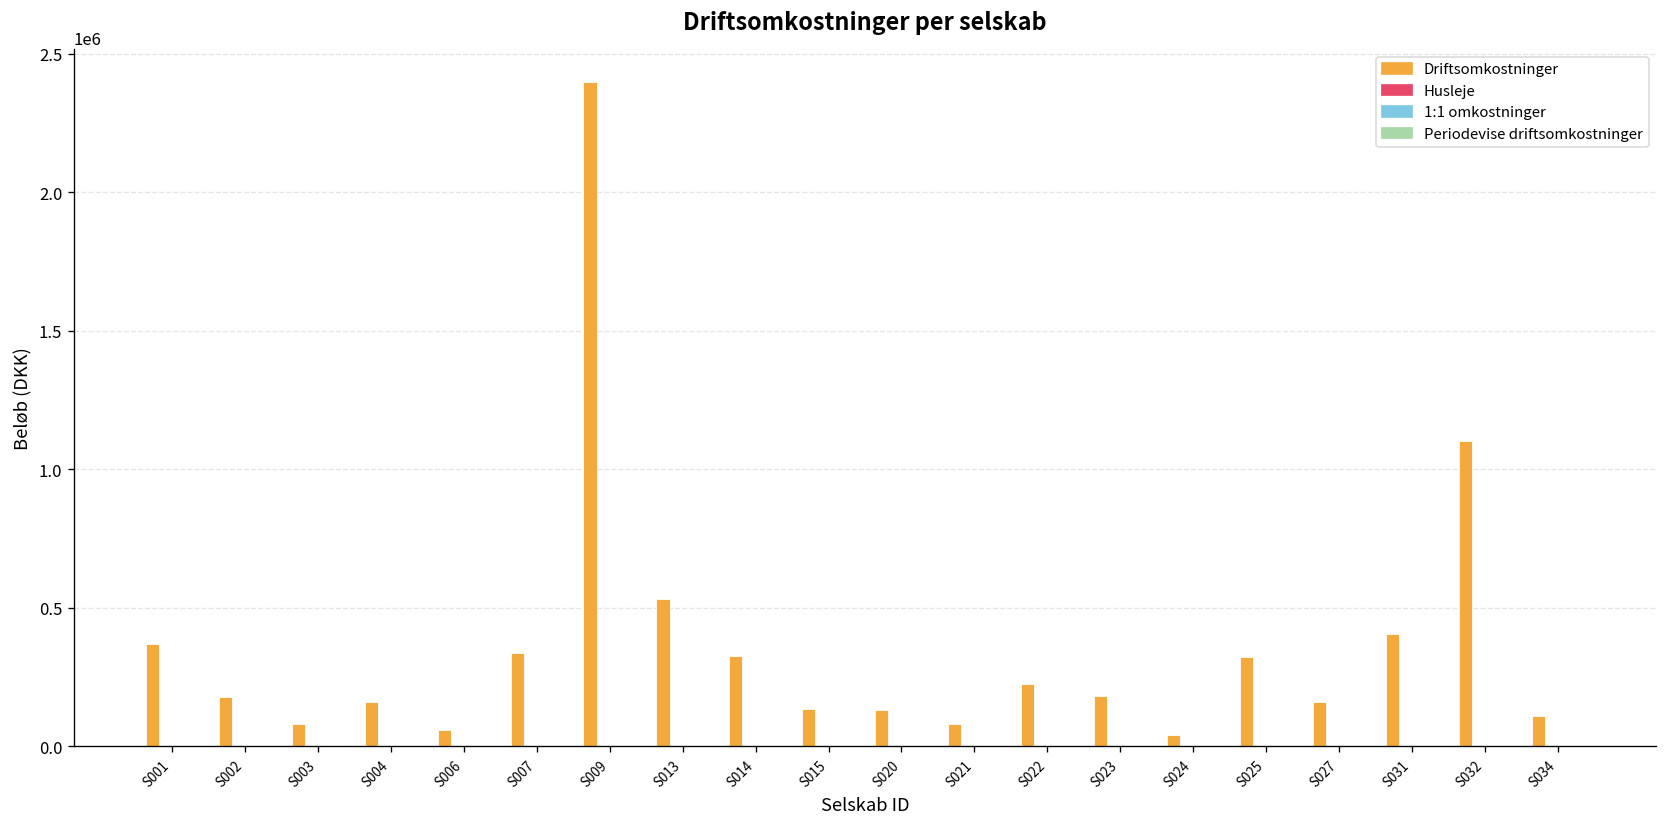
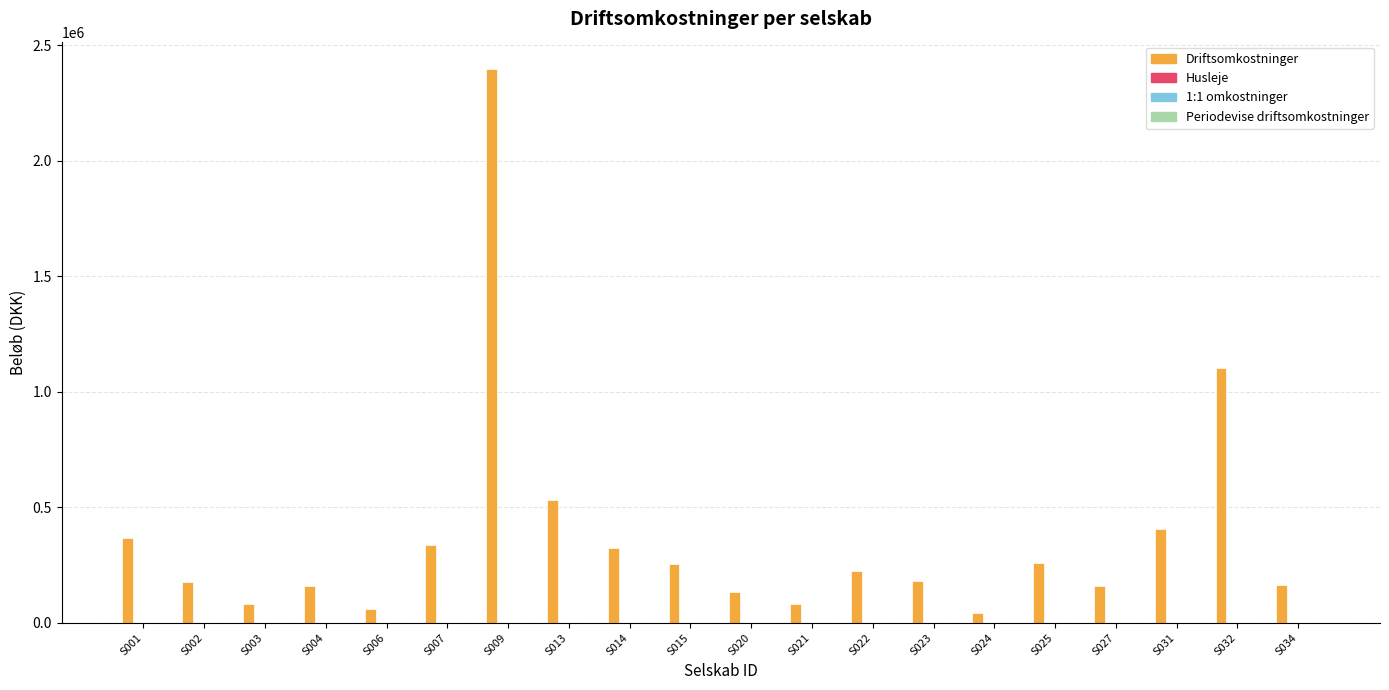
Driftsomkostninger, S015: 130000 -> 250000
Driftsomkostninger, S025: 320000 -> 260000
Driftsomkostninger, S034: 110000 -> 160000
